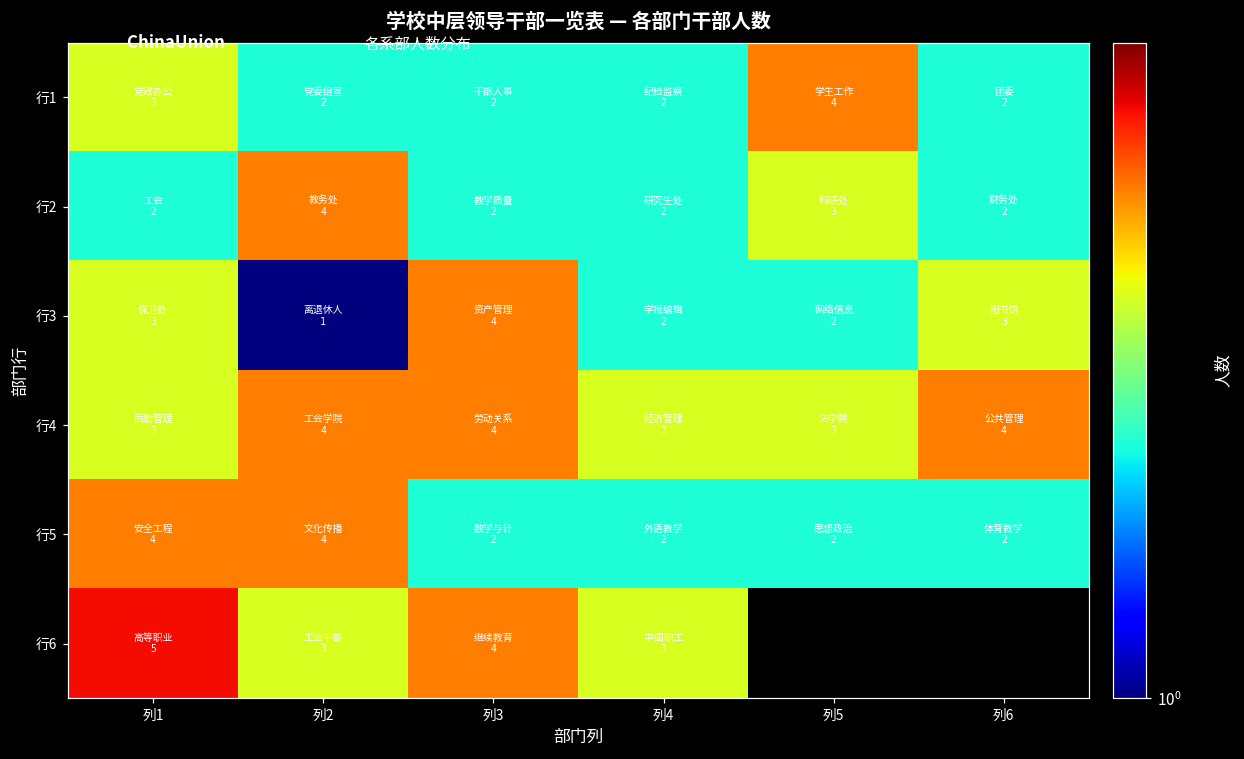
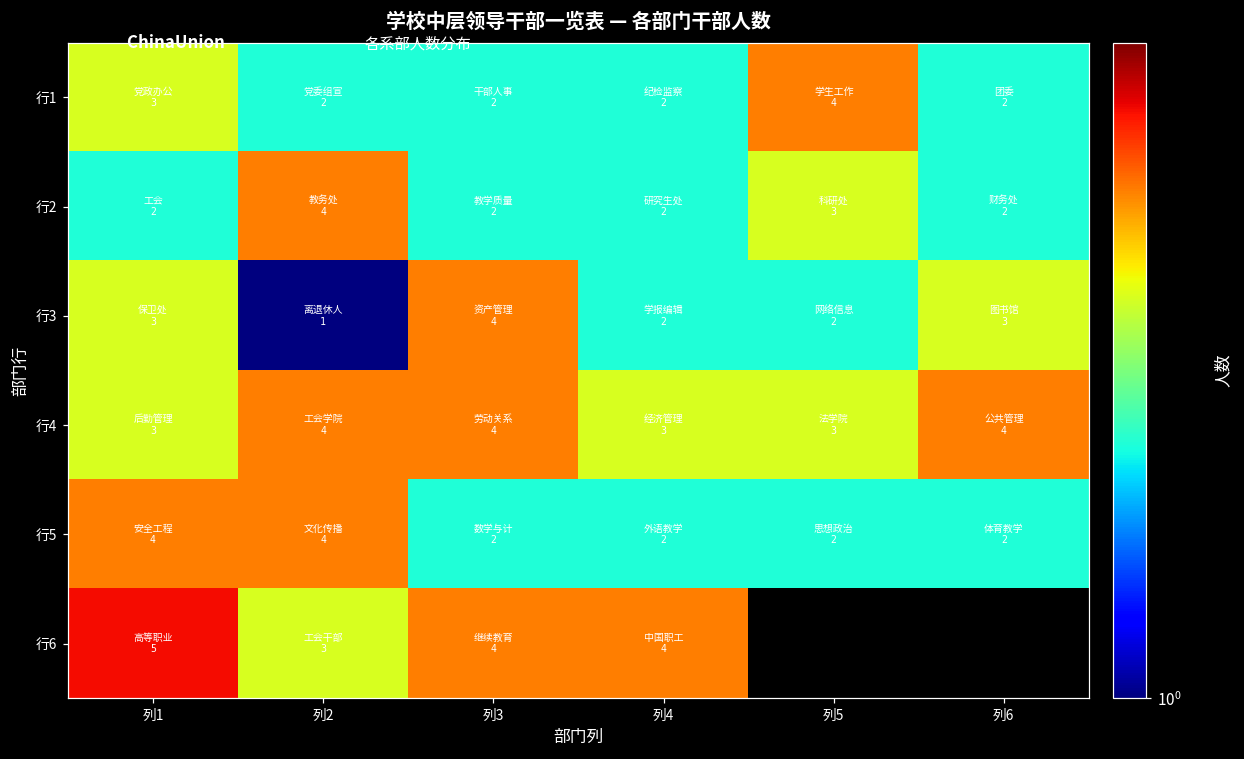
行6, 列4: 3 -> 4
